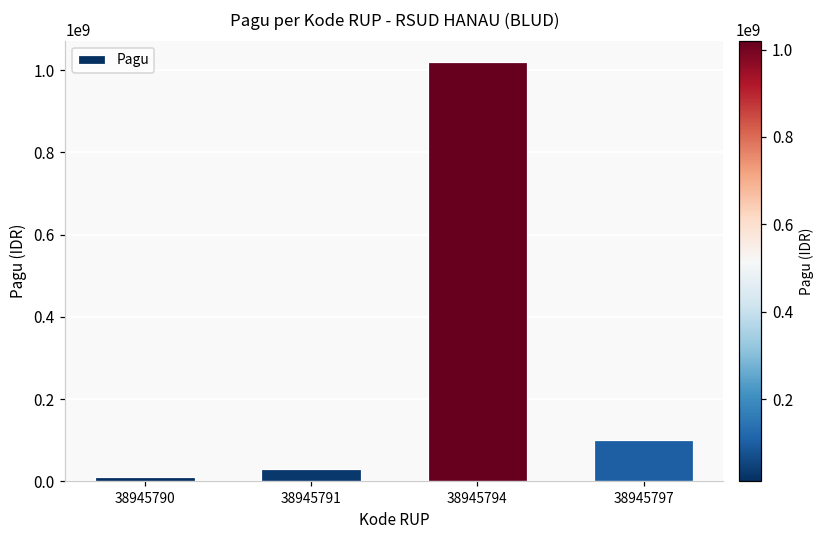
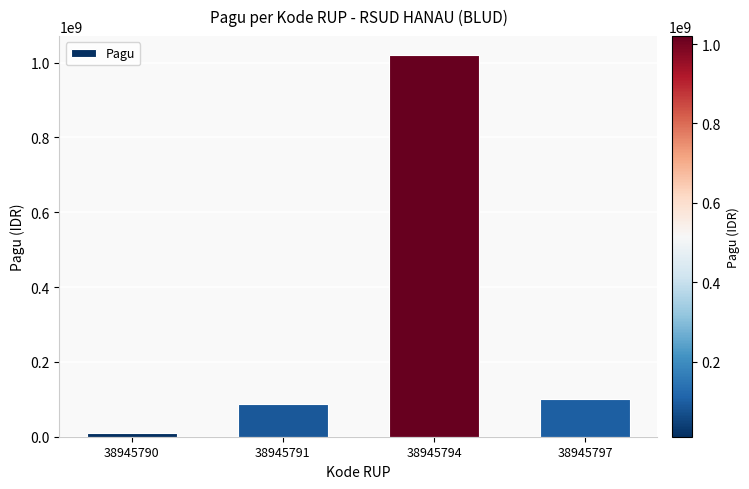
38945791: 30000000 -> 90000000
